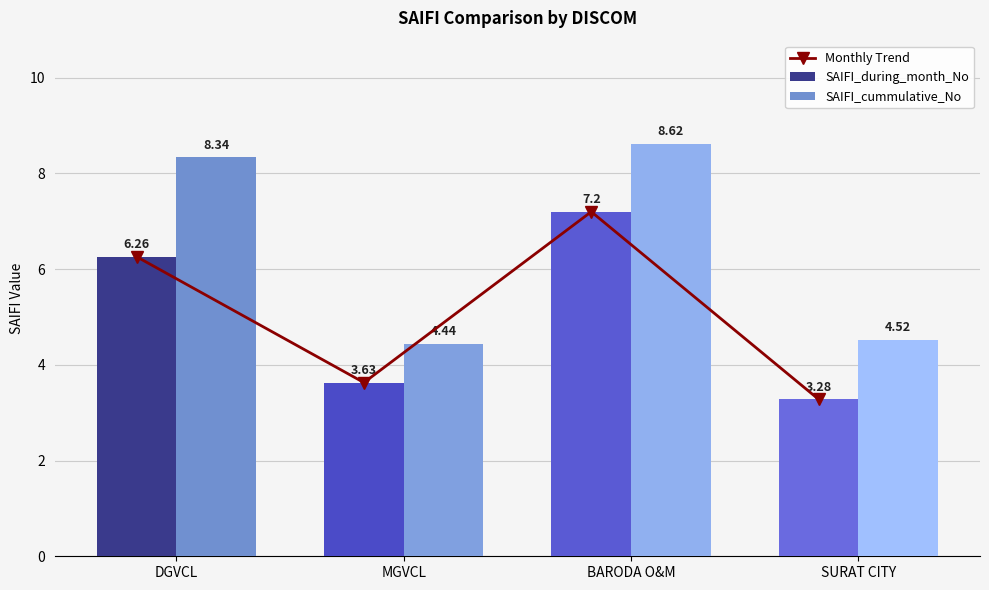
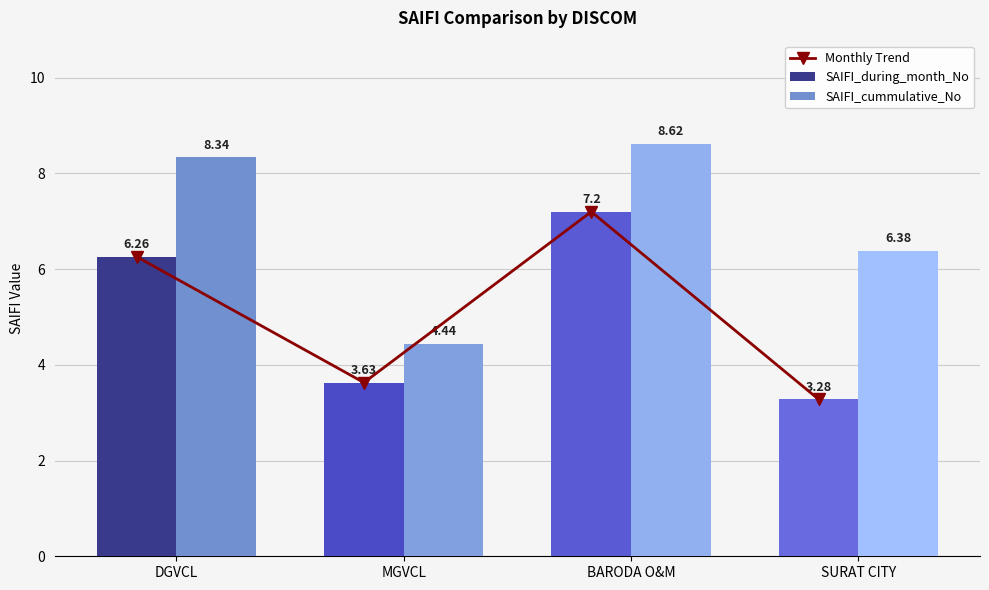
SAIFI_cummulative_No, SURAT CITY: 4.52 -> 6.38
